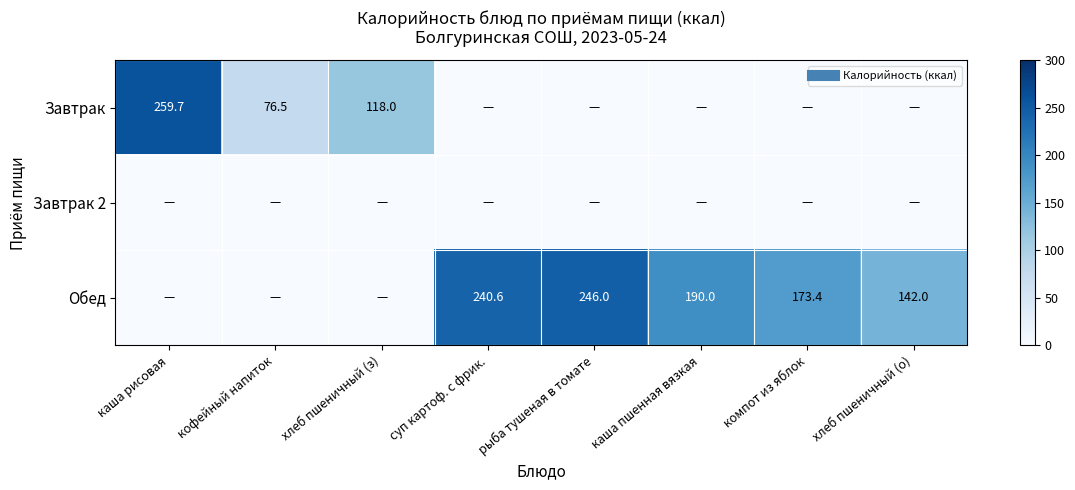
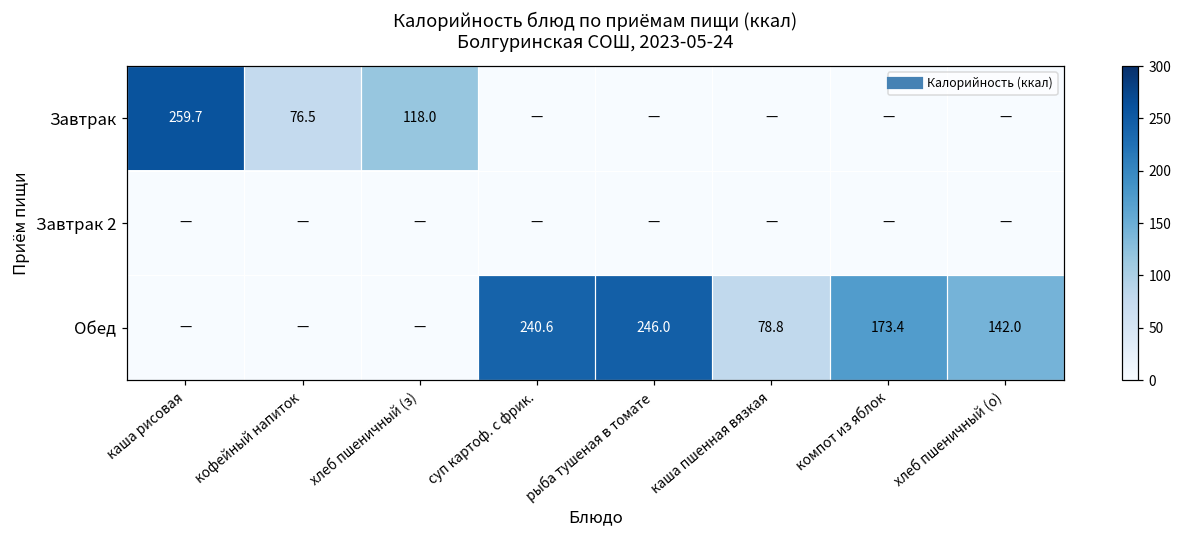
Обед, каша пшенная вязкая: 190.0 -> 78.8
